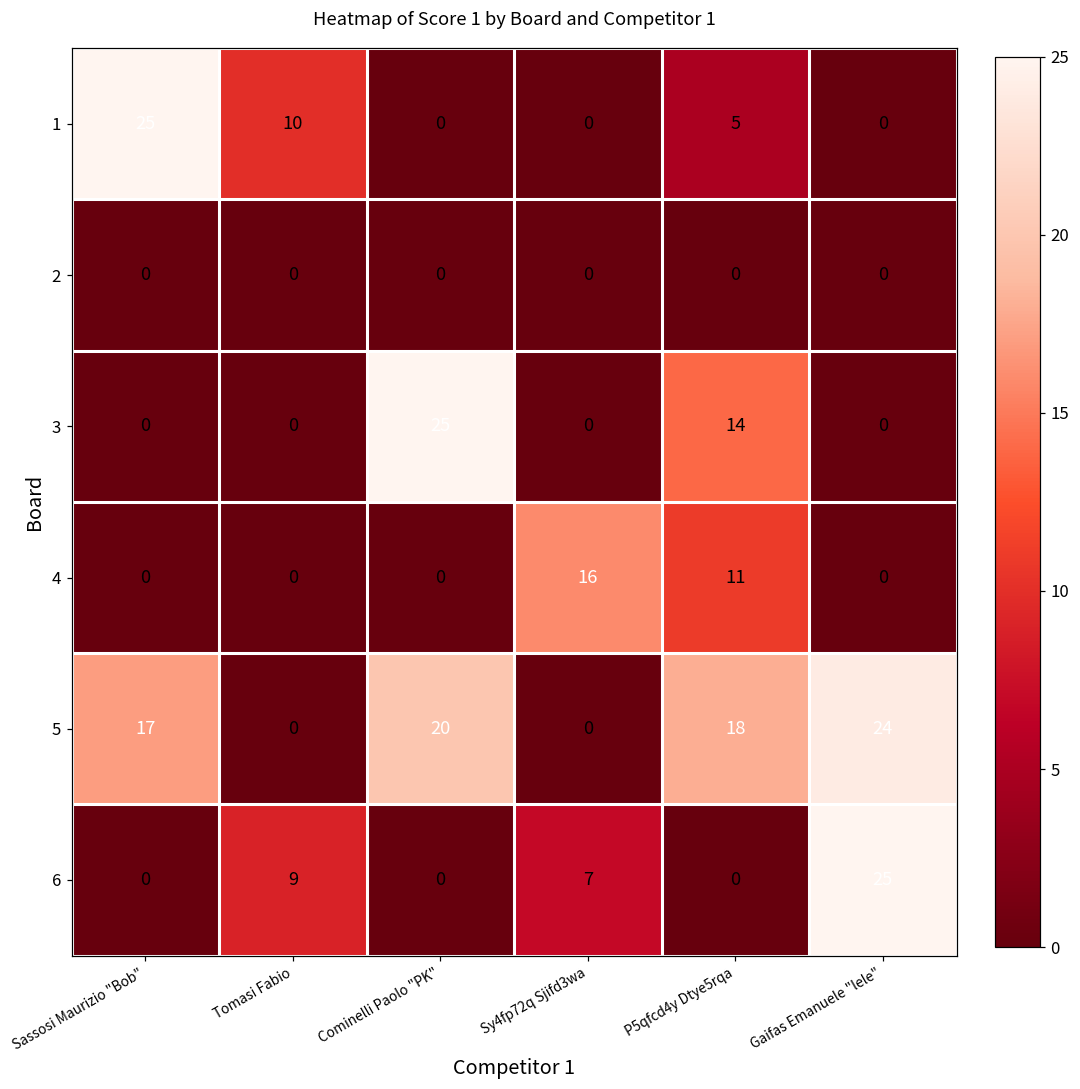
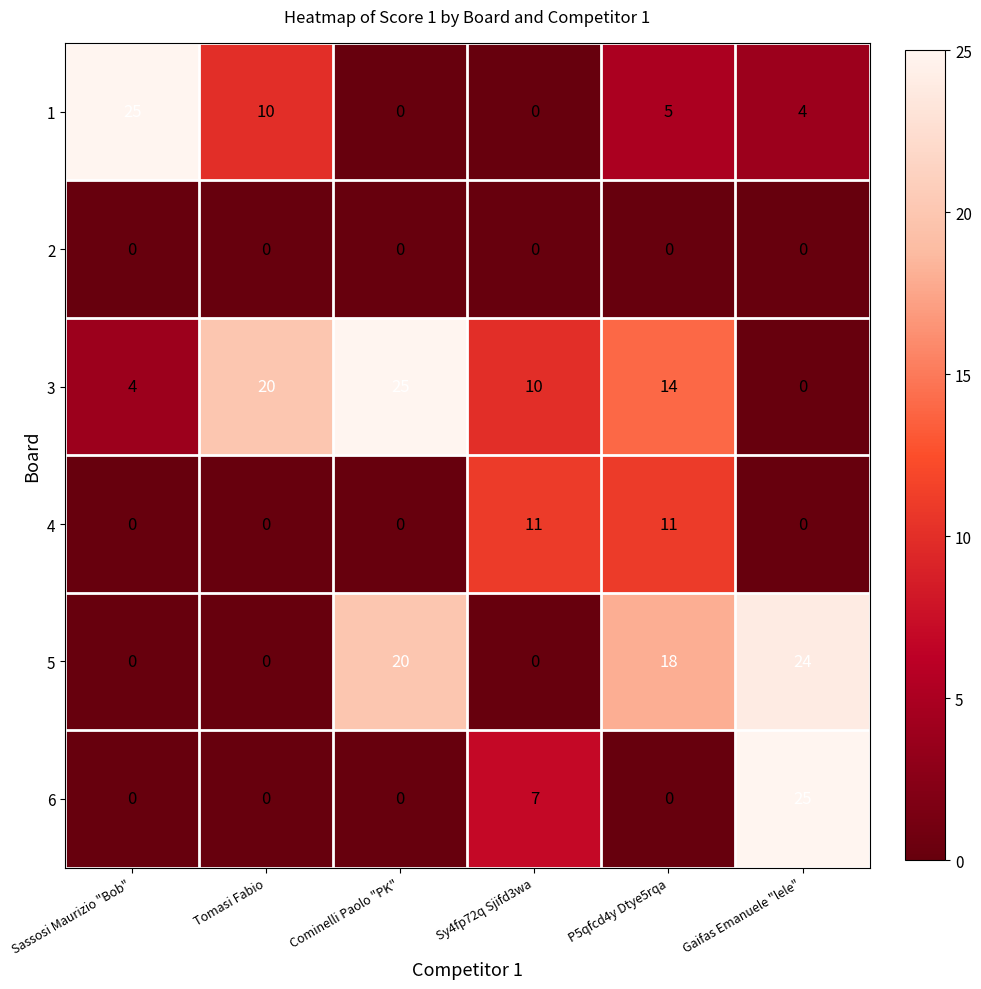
1, Gaifas Emanuele "lele": 0 -> 4
3, Sassosi Maurizio "Bob": 0 -> 4
3, Tomasi Fabio: 0 -> 20
3, Sy4fp72q Sjifd3wa: 0 -> 10
4, Sy4fp72q Sjifd3wa: 16 -> 11
5, Sassosi Maurizio "Bob": 17 -> 0
6, Tomasi Fabio: 9 -> 0
